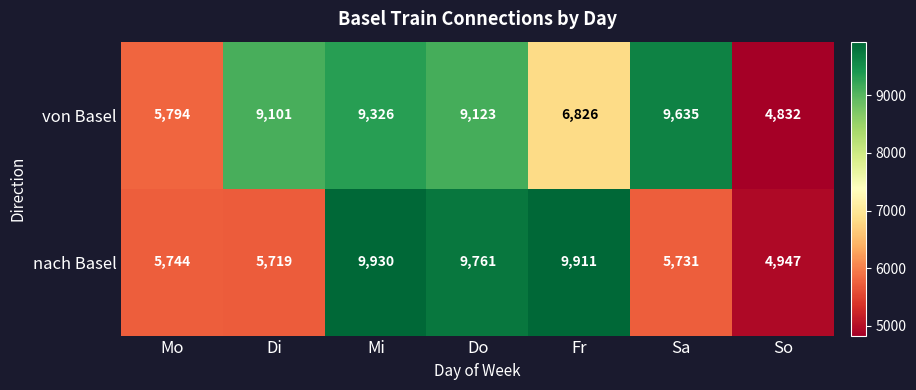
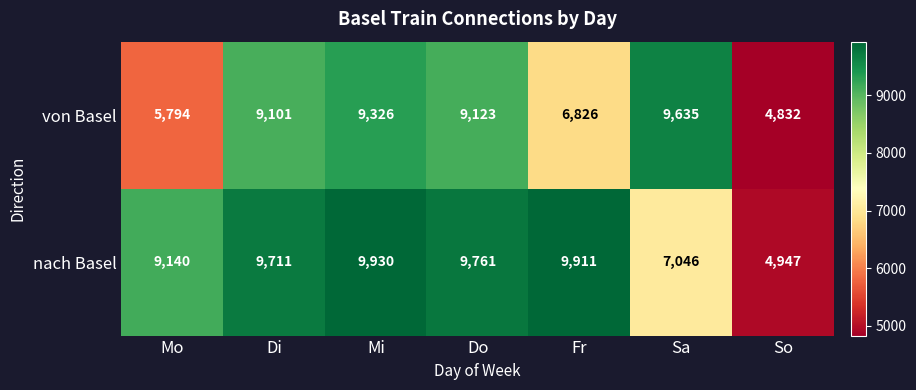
nach Basel, Mo: 5,744 -> 9,140
nach Basel, Di: 5,719 -> 9,711
nach Basel, Sa: 5,731 -> 7,046
